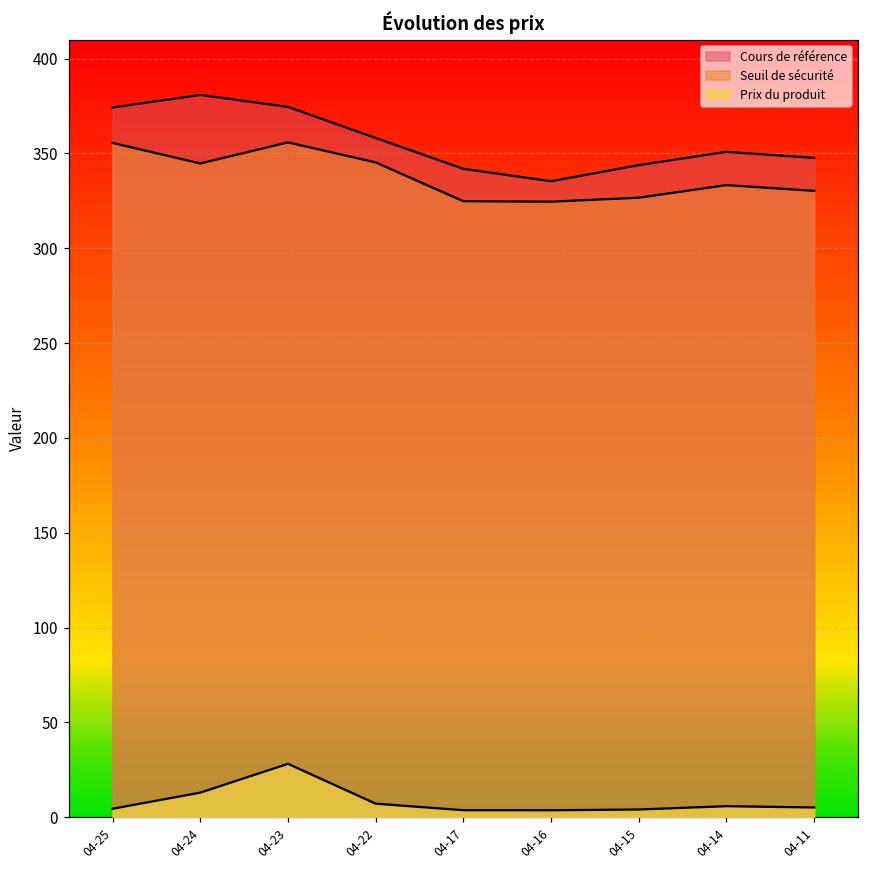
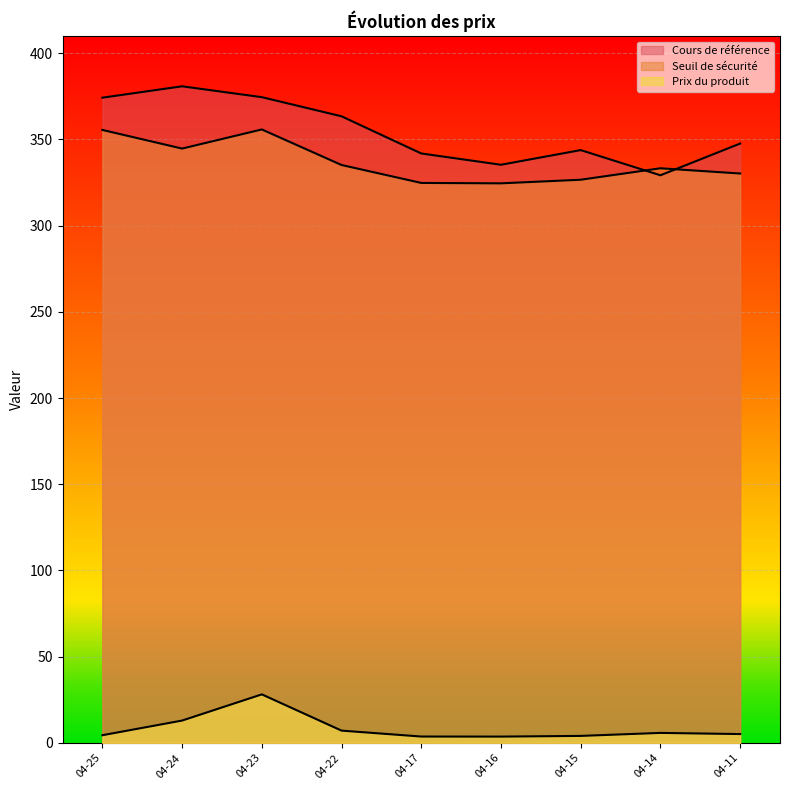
Cours de référence, 04-22: 358 -> 363
Seuil de sécurité, 04-22: 345 -> 335
Cours de référence, 04-14: 351 -> 329
